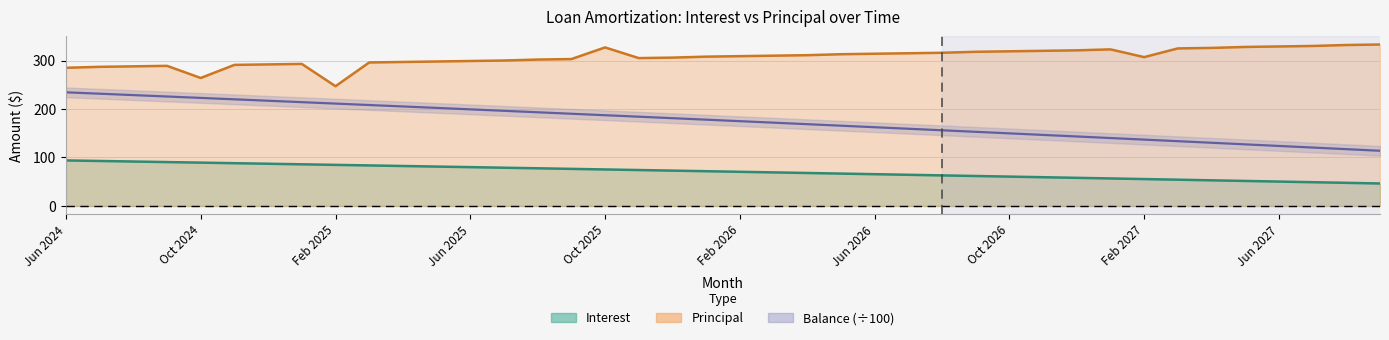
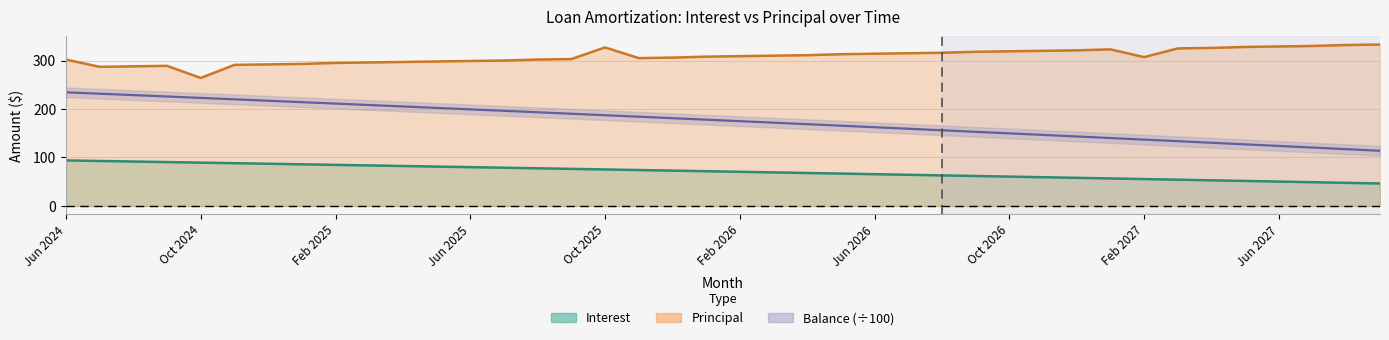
Principal, Jun 2024: 290 -> 300
Principal, Feb 2025: 250 -> 300
